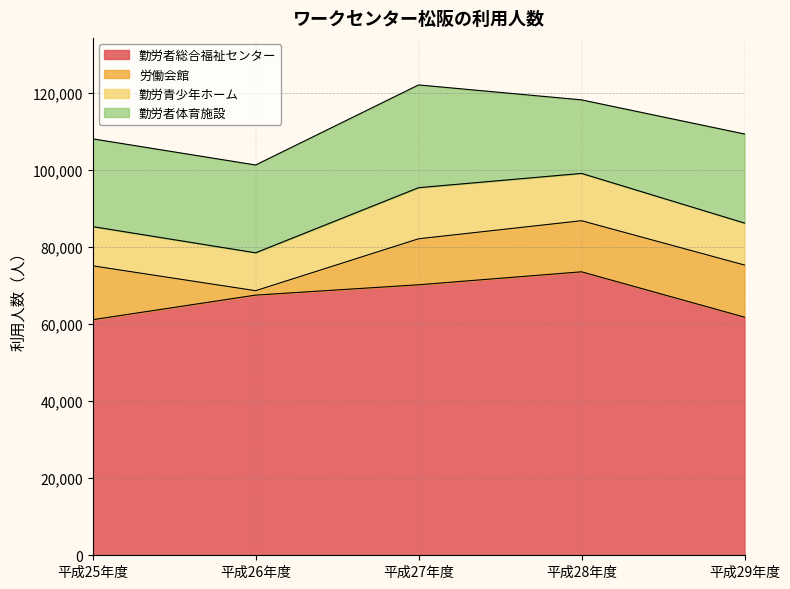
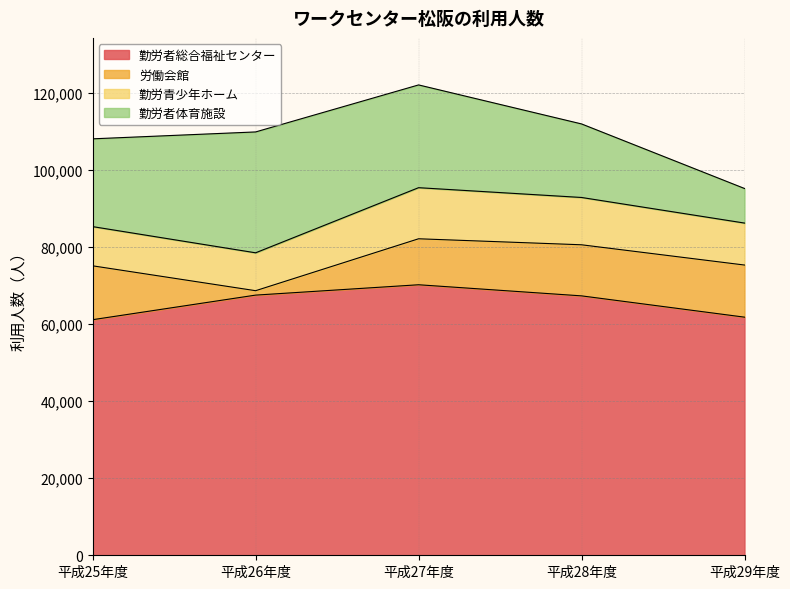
勤労者体育施設, 平成26年度: 23,000 -> 31,000
勤労者総合福祉センター, 平成28年度: 74,000 -> 67,000
勤労者体育施設, 平成29年度: 23,000 -> 9,000
